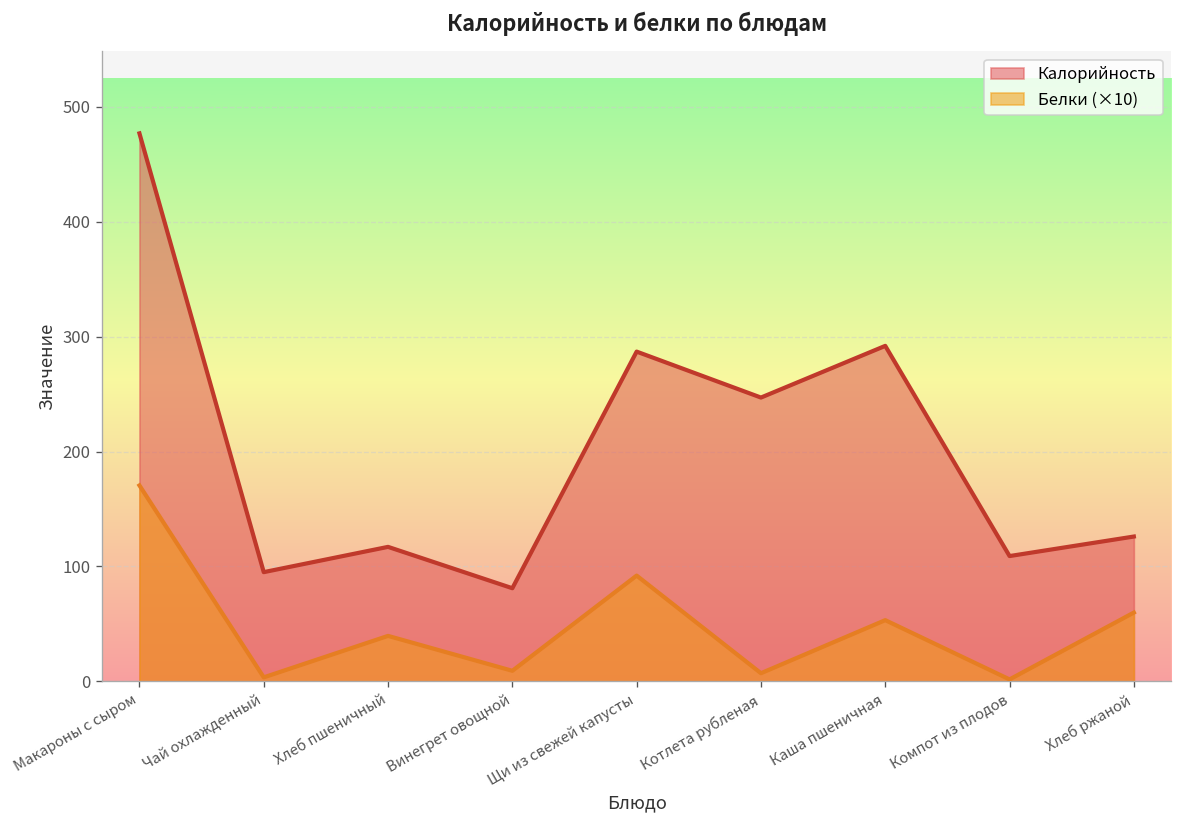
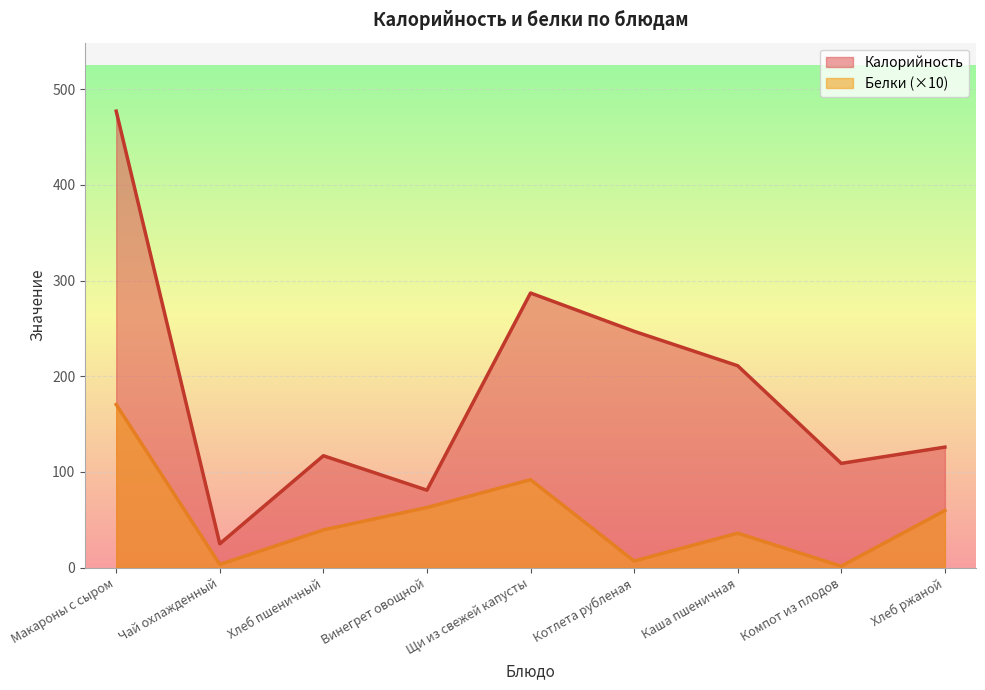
Калорийность, Чай охлажденный: 100 -> 30
Белки (×10), Винегрет овощной: 10 -> 60
Калорийность, Каша пшеничная: 290 -> 210
Белки (×10), Каша пшеничная: 50 -> 40
